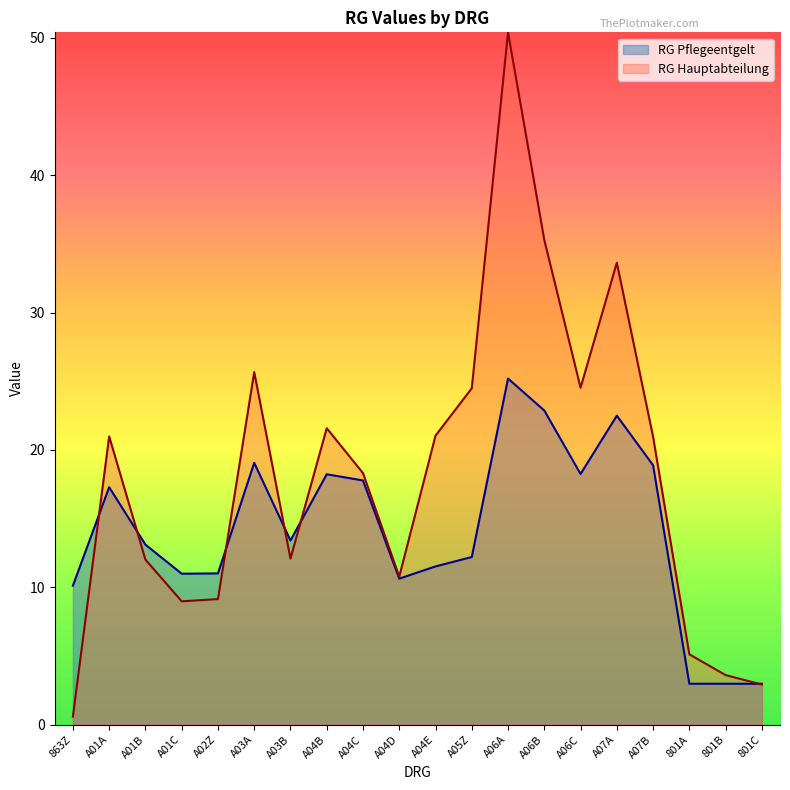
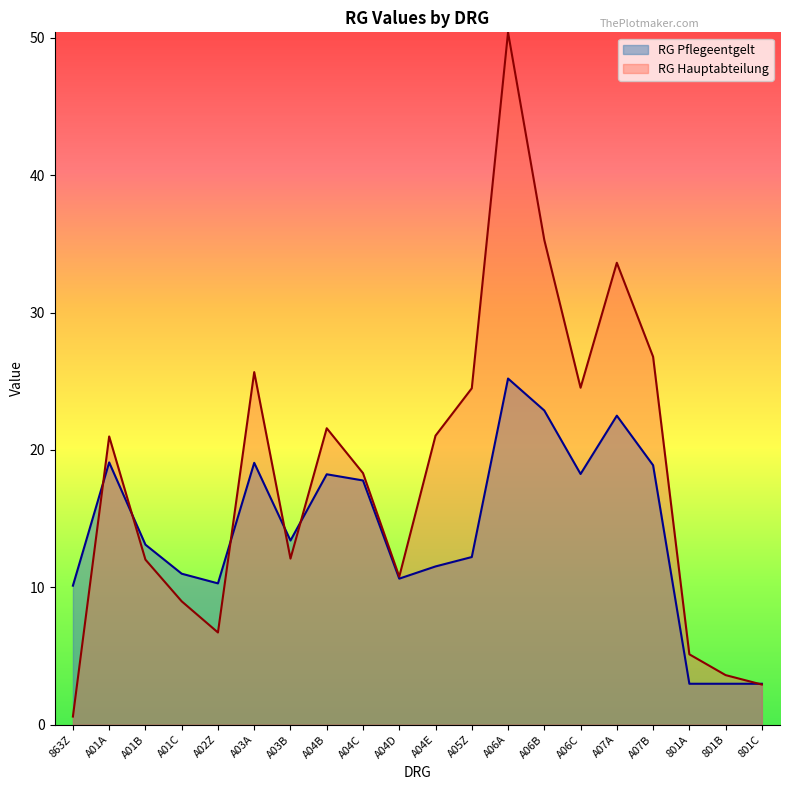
RG Pflegeentgelt, A01A: 17.3 -> 19.1
RG Pflegeentgelt, A02Z: 11.0 -> 10.3
RG Hauptabteilung, A02Z: 9.1 -> 6.7
RG Hauptabteilung, A07B: 21.0 -> 26.8
